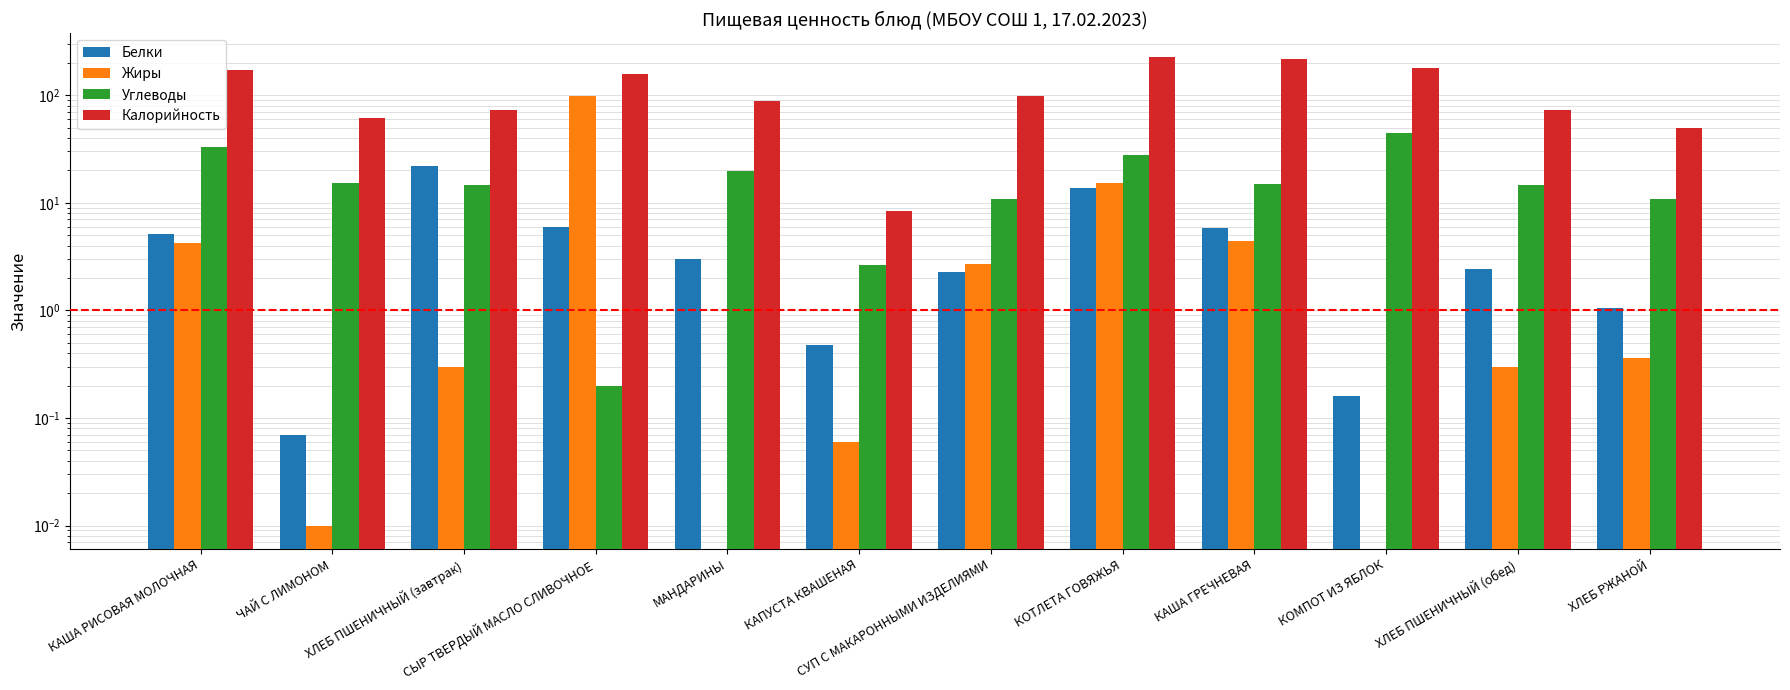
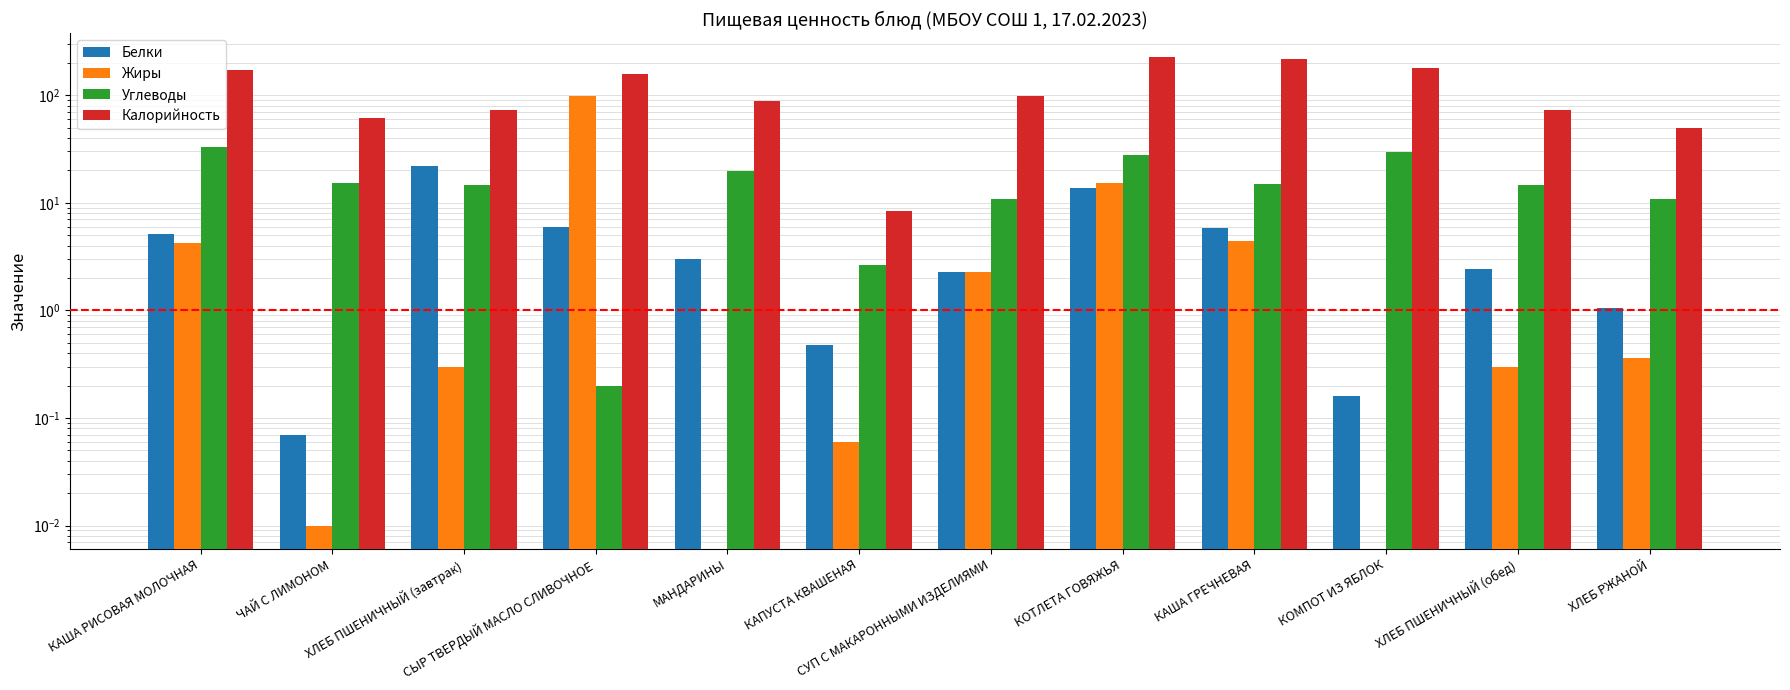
Жиры, СУП С МАКАРОННЫМИ ИЗДЕЛИЯМИ: 2.7 -> 2.3
Углеводы, КОМПОТ ИЗ ЯБЛОК: 45 -> 30
